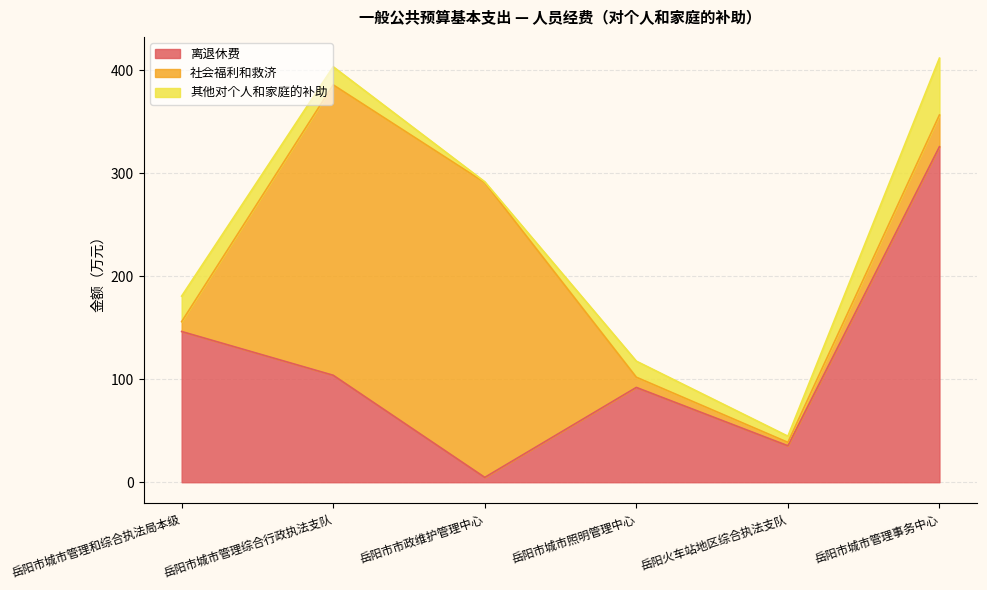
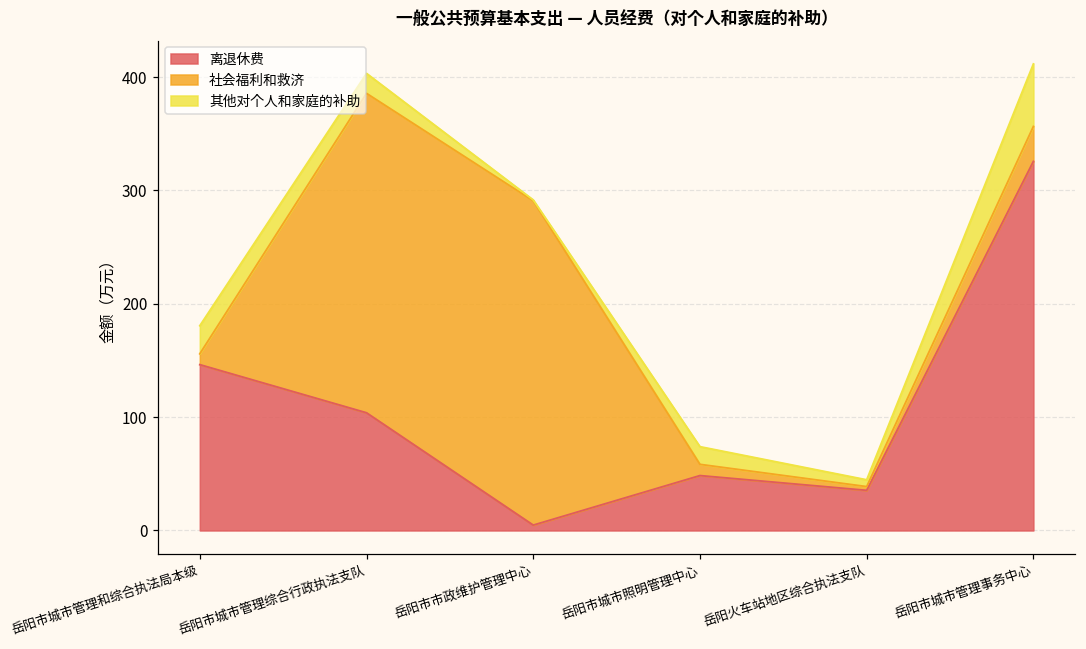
离退休费, 岳阳市城市照明管理中心: 92 -> 48
